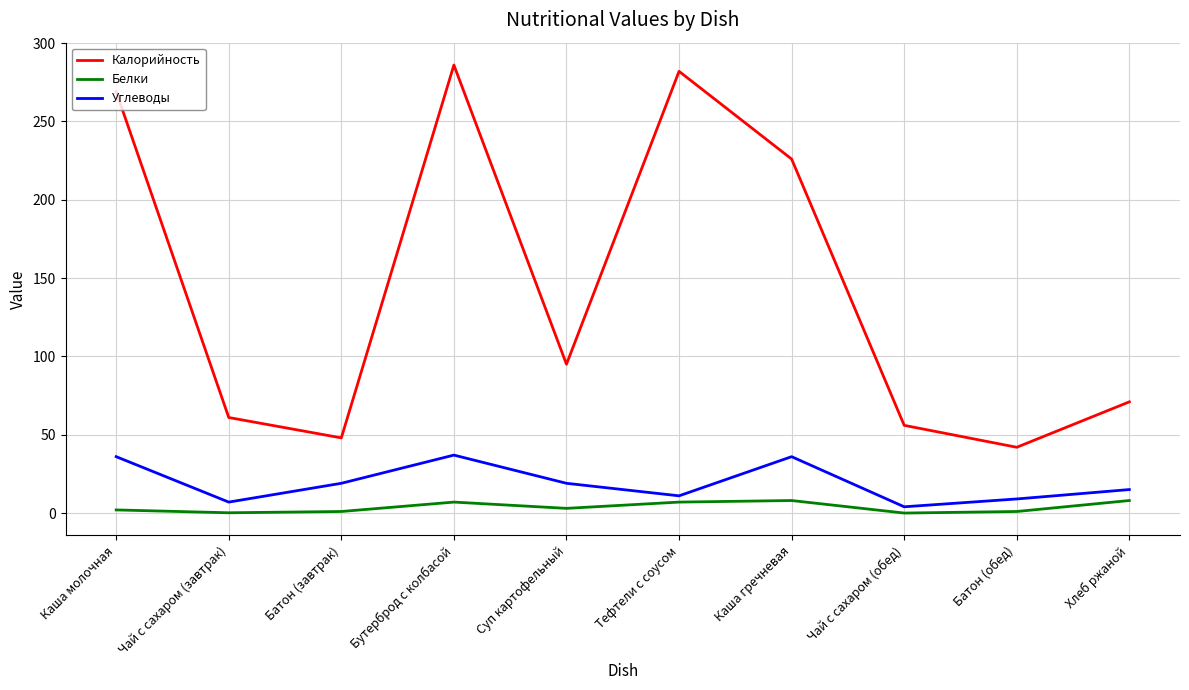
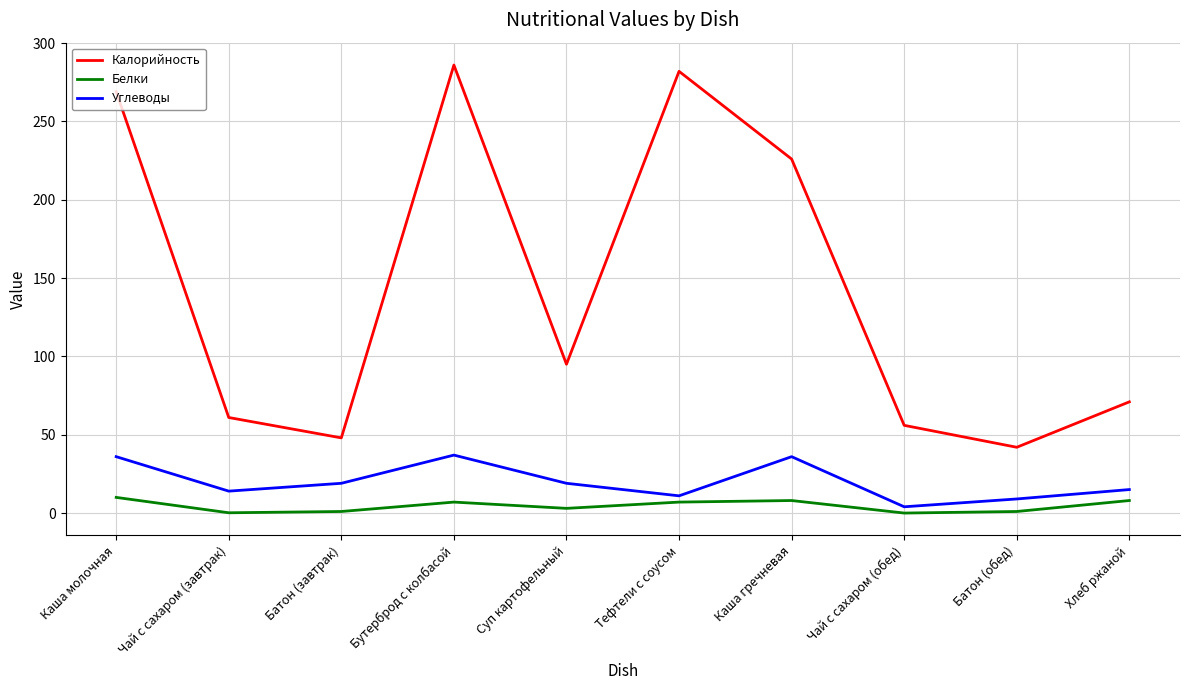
Белки, Каша молочная: 2 -> 10
Углеводы, Чай с сахаром (завтрак): 7 -> 14
